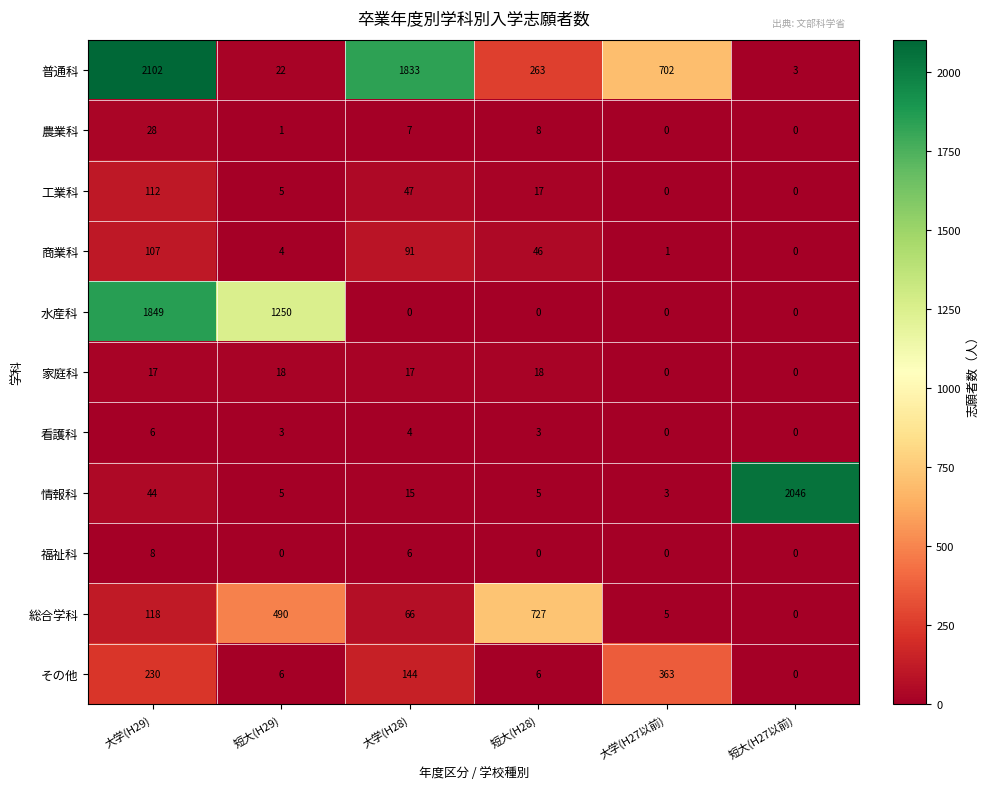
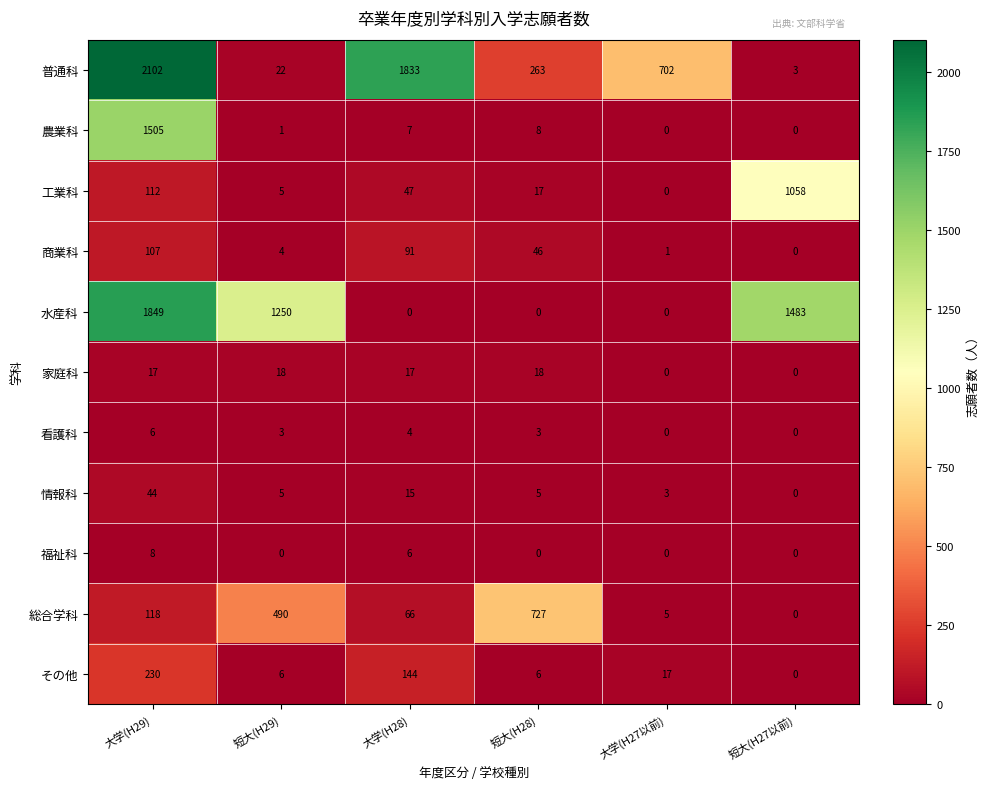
農業科, 大学(H29): 28 -> 1505
工業科, 短大(H27以前): 0 -> 1058
水産科, 短大(H27以前): 0 -> 1483
情報科, 短大(H27以前): 2046 -> 0
その他, 大学(H27以前): 363 -> 17
